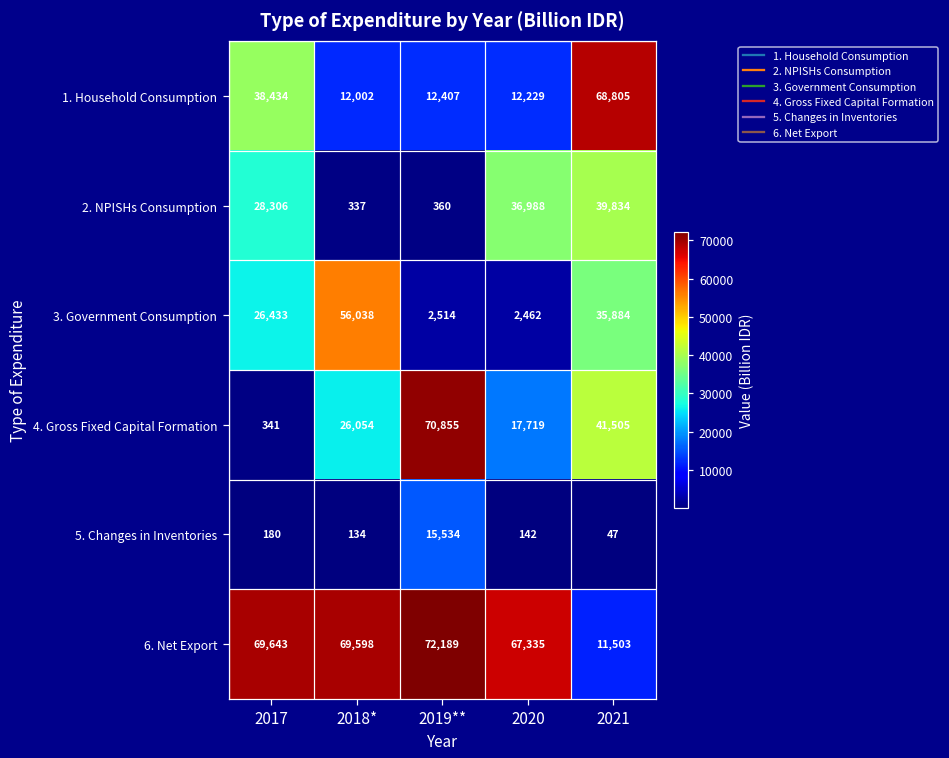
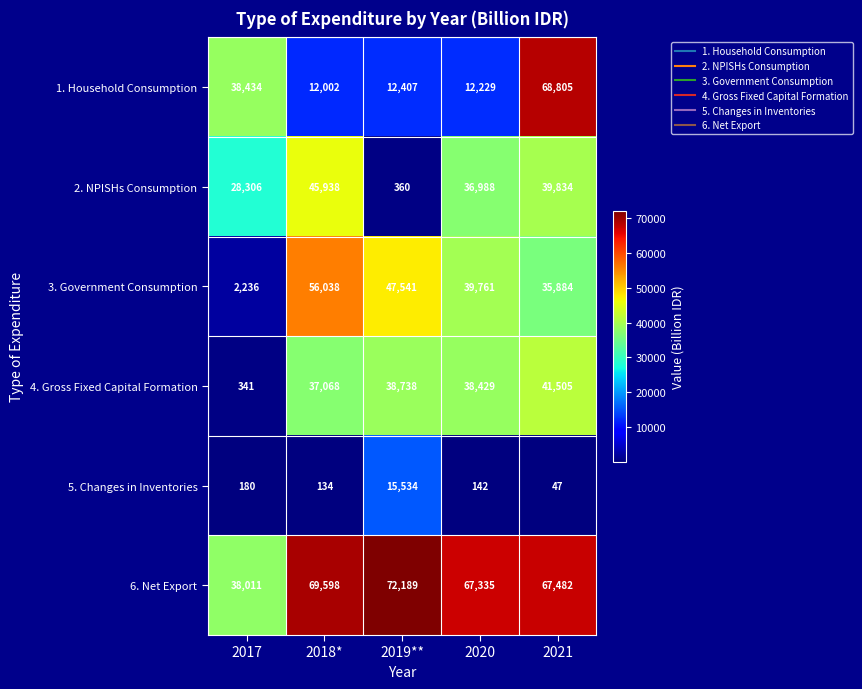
2. NPISHs Consumption, 2018*: 337 -> 45,938
3. Government Consumption, 2017: 26,433 -> 2,236
3. Government Consumption, 2019**: 2,514 -> 47,541
3. Government Consumption, 2020: 2,462 -> 39,761
4. Gross Fixed Capital Formation, 2018*: 26,054 -> 37,068
4. Gross Fixed Capital Formation, 2019**: 70,855 -> 38,738
4. Gross Fixed Capital Formation, 2020: 17,719 -> 38,429
6. Net Export, 2017: 69,643 -> 38,011
6. Net Export, 2021: 11,503 -> 67,482
